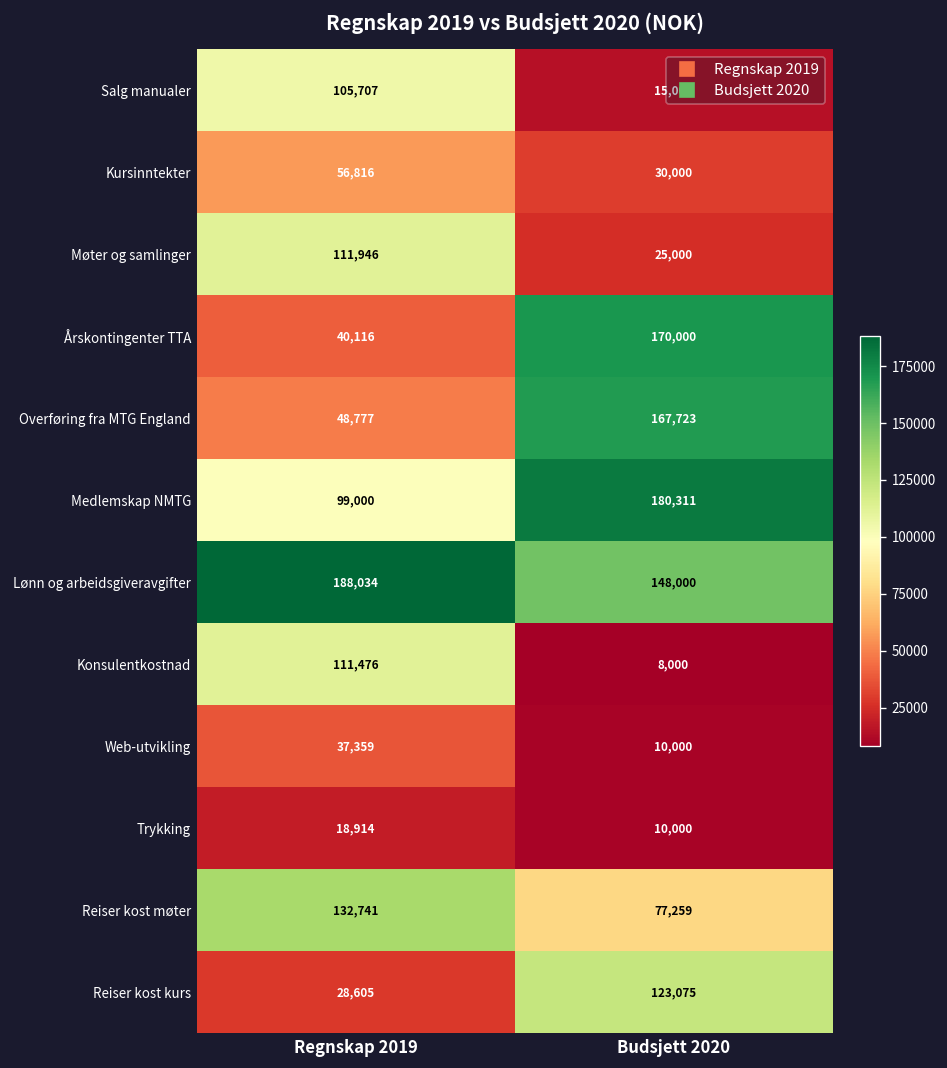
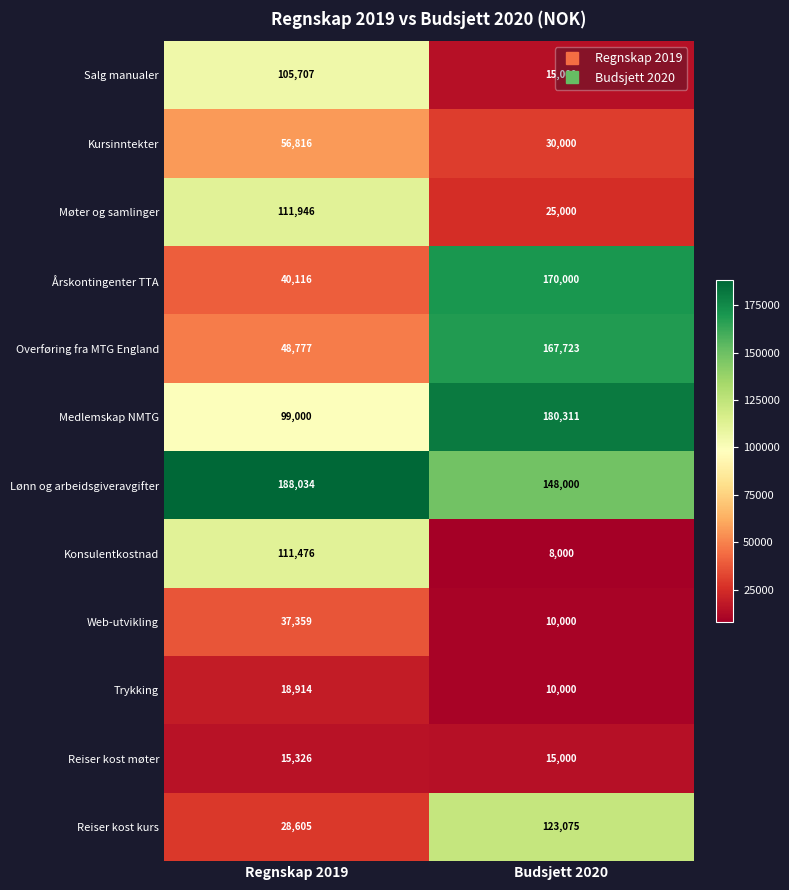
Reiser kost møter, Regnskap 2019: 132,741 -> 15,326
Reiser kost møter, Budsjett 2020: 77,259 -> 15,000
